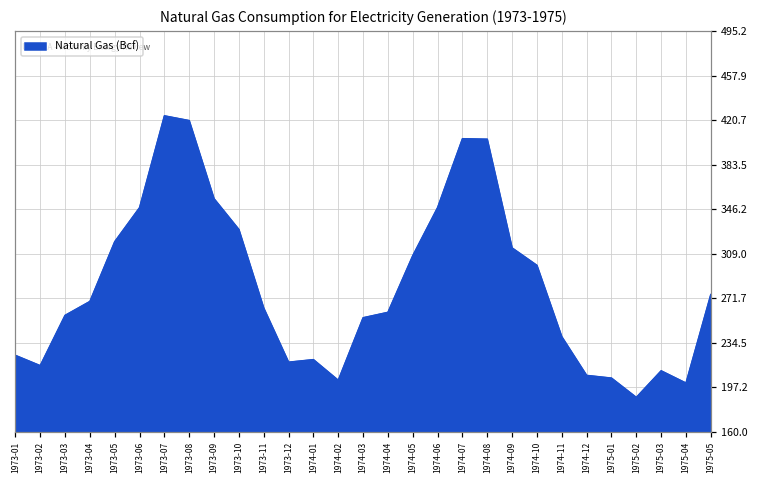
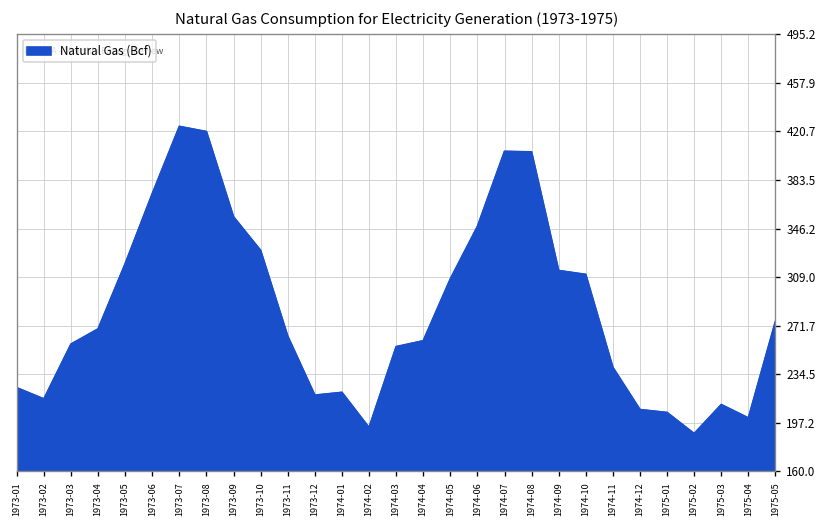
1973-06: 348 -> 373
1974-02: 203 -> 194
1974-10: 299 -> 311
